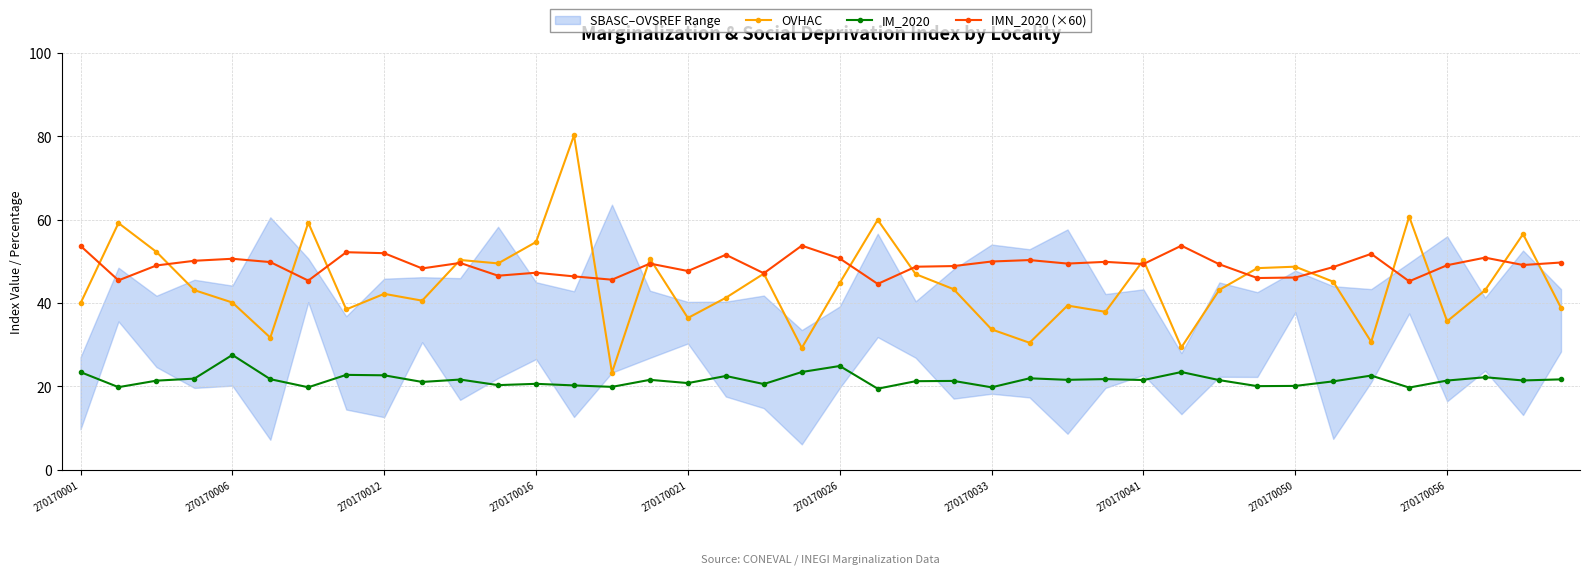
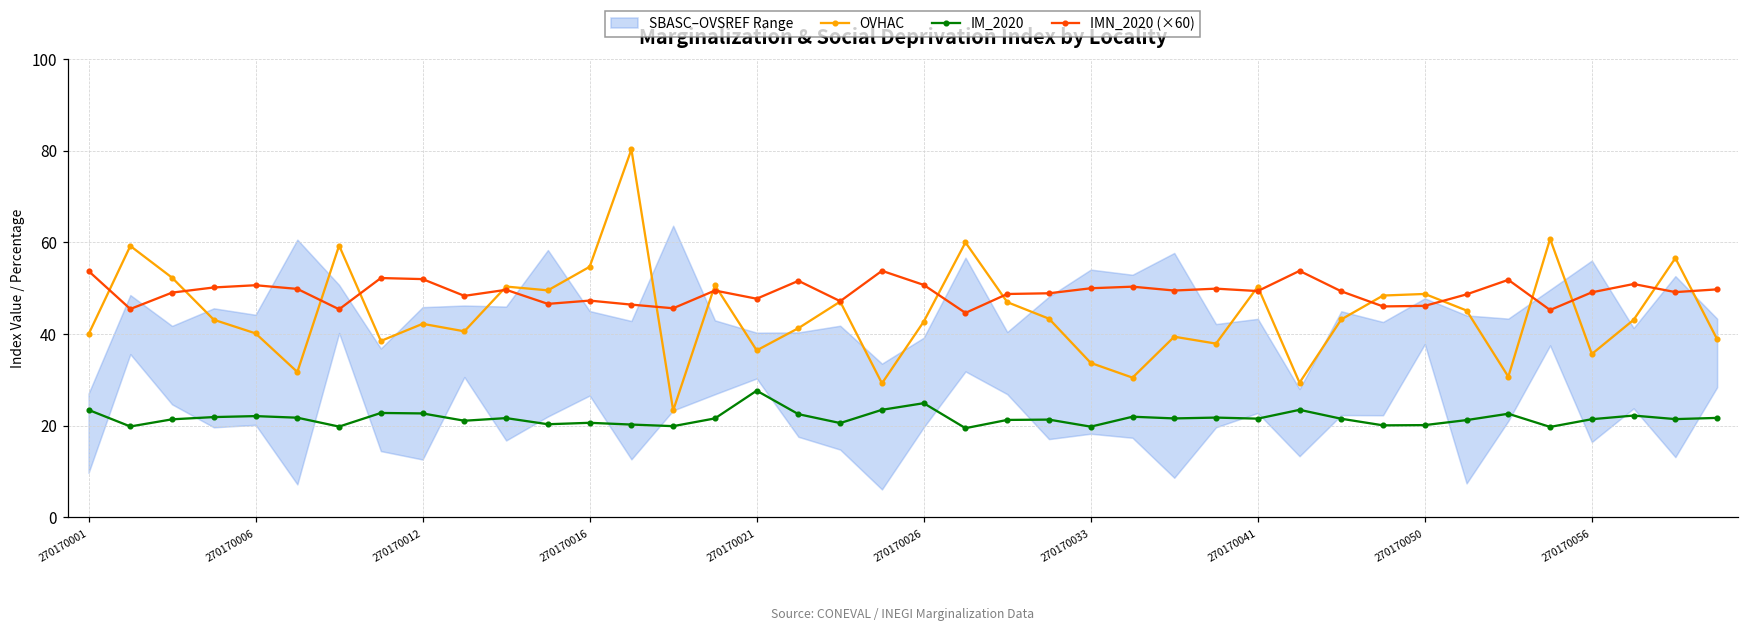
IM_2020, 270170006: 28 -> 22
IM_2020, 270170021: 21 -> 28
OVHAC, 270170026: 45 -> 43
